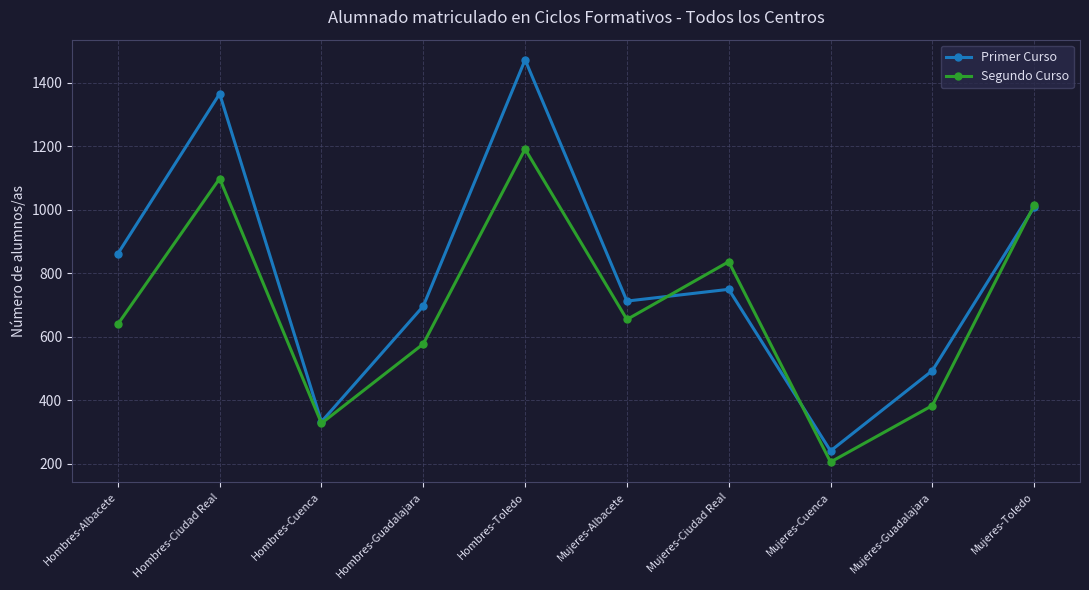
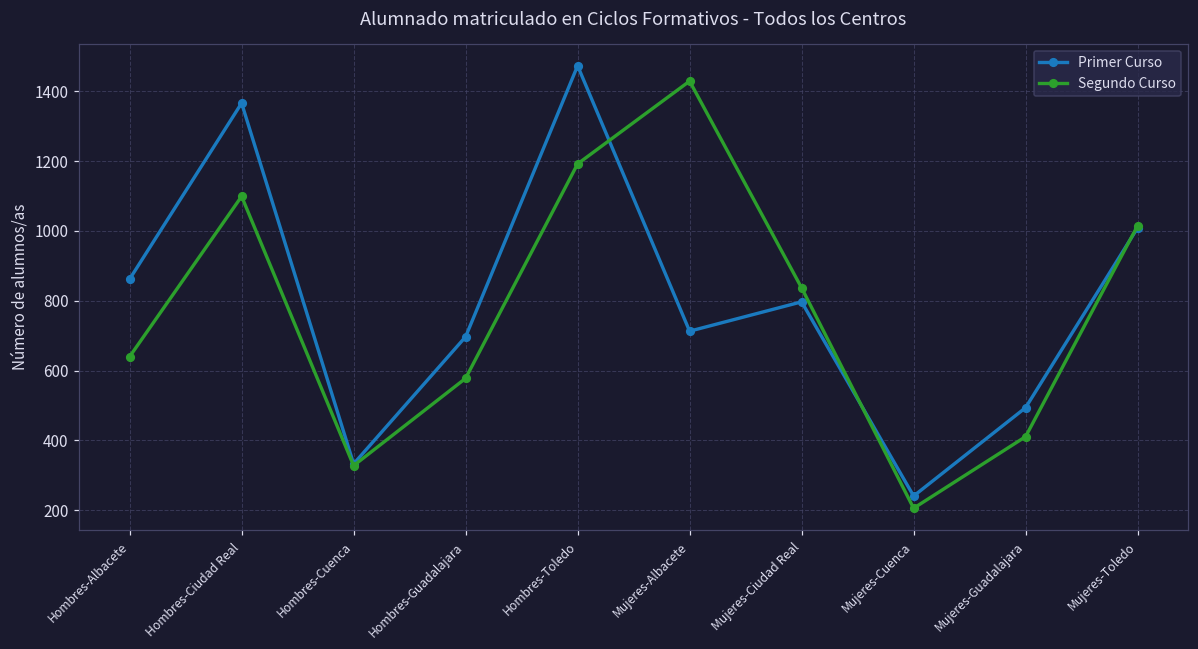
Segundo Curso, Mujeres-Albacete: 660 -> 1430
Primer Curso, Mujeres-Ciudad Real: 750 -> 800
Segundo Curso, Mujeres-Guadalajara: 380 -> 410
